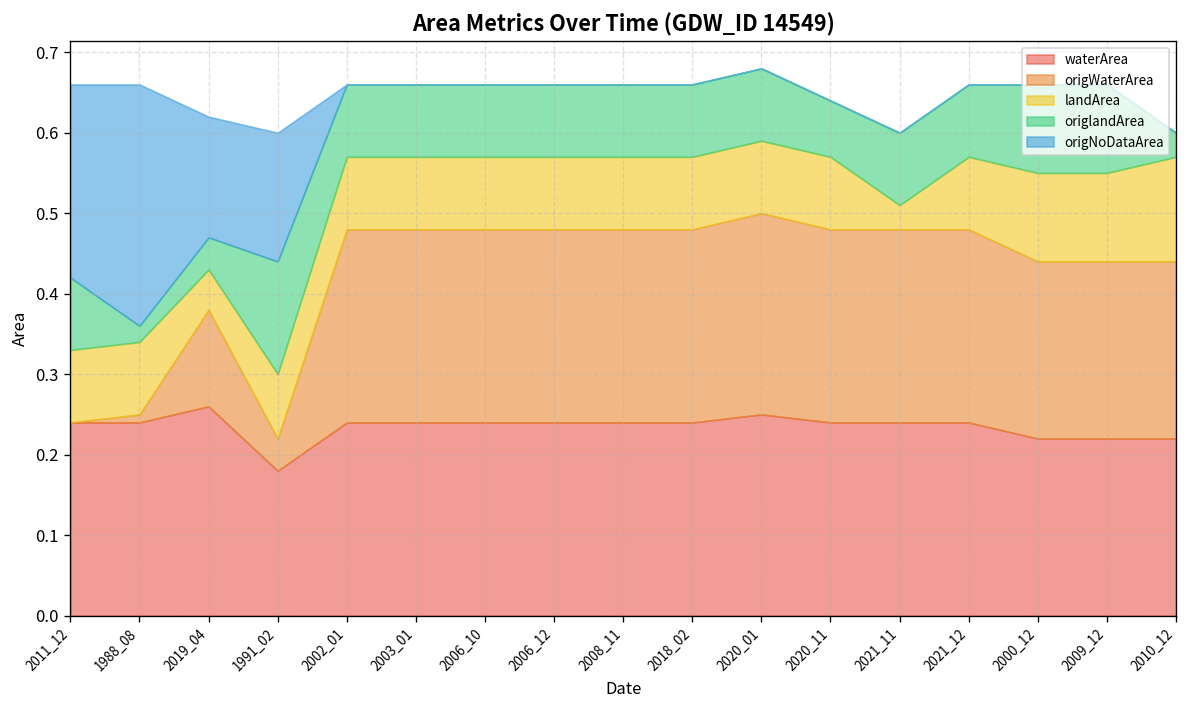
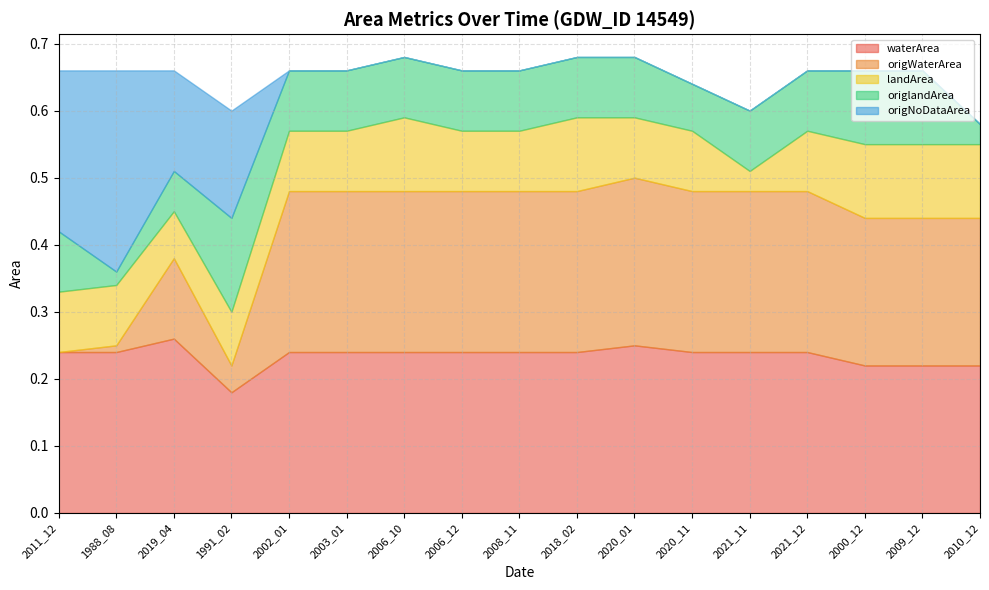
landArea, 2019_04: 0.05 -> 0.07
origlandArea, 2019_04: 0.04 -> 0.06
landArea, 2006_10: 0.09 -> 0.11
landArea, 2018_02: 0.09 -> 0.11
landArea, 2010_12: 0.13 -> 0.11
